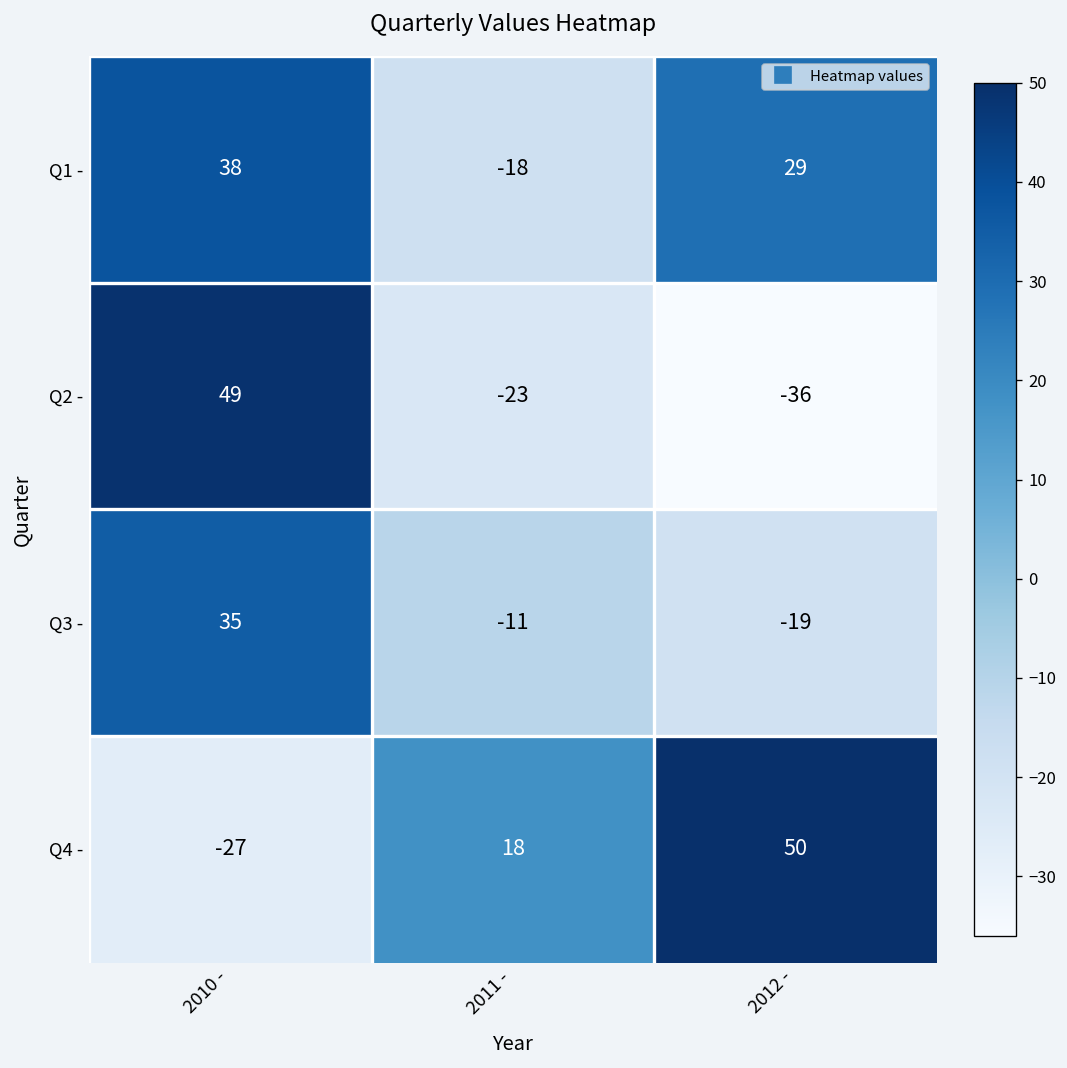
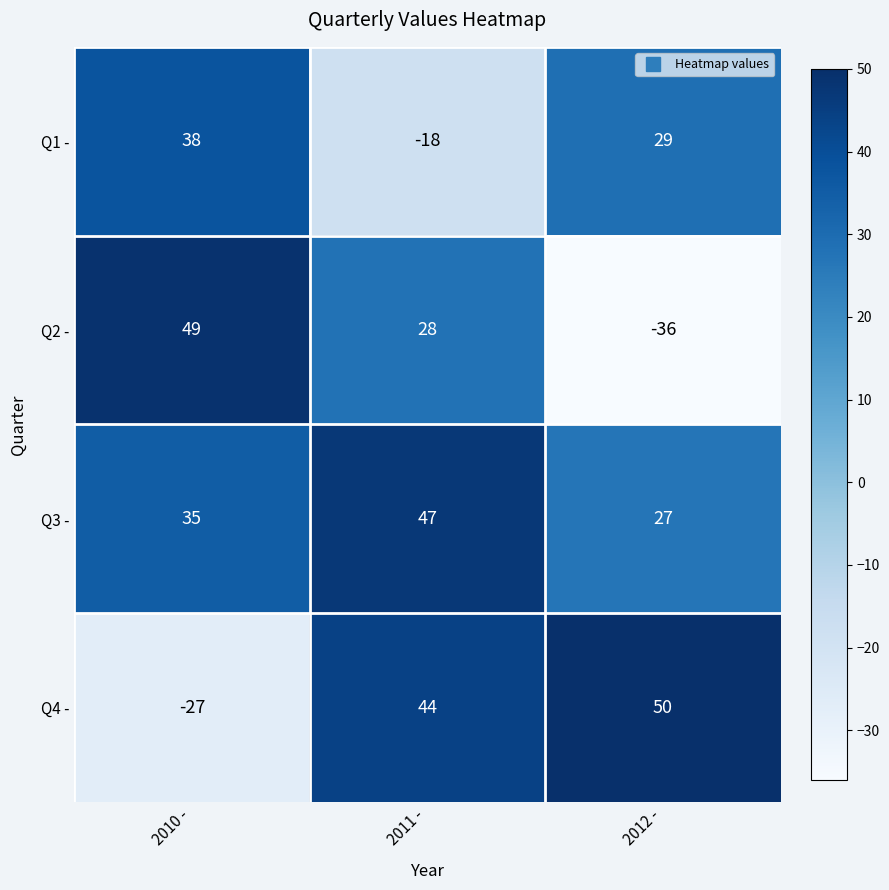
Q2 -, 2011 -: -23 -> 28
Q3 -, 2011 -: -11 -> 47
Q3 -, 2012 -: -19 -> 27
Q4 -, 2011 -: 18 -> 44
